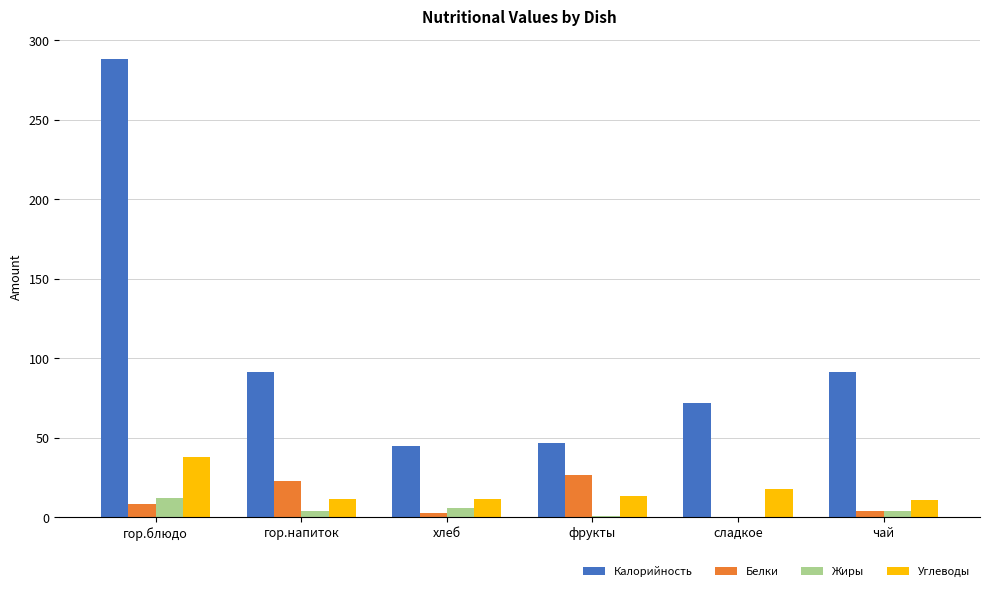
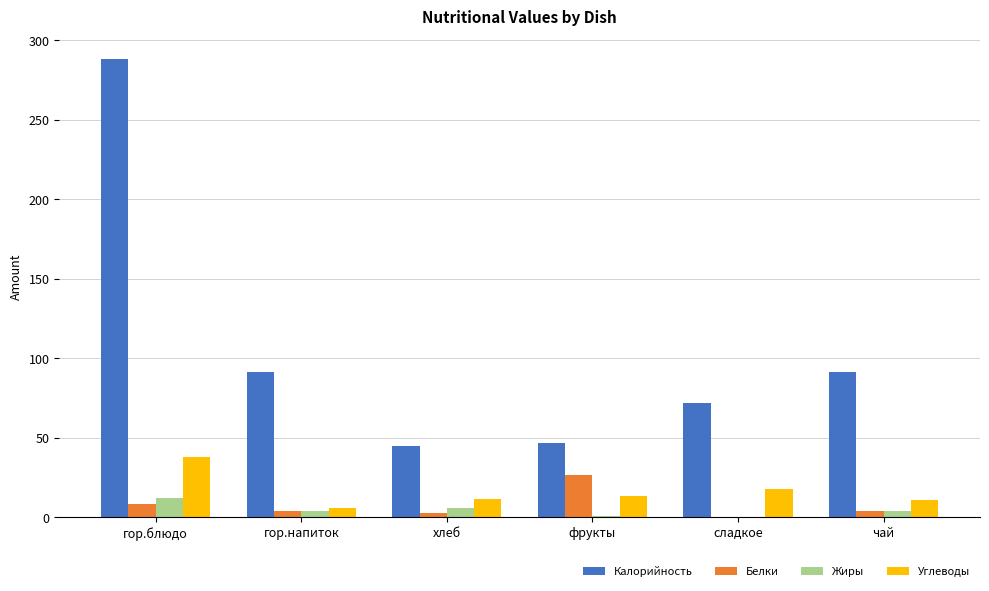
Белки, гор.напиток: 23 -> 4
Углеводы, гор.напиток: 11 -> 6
